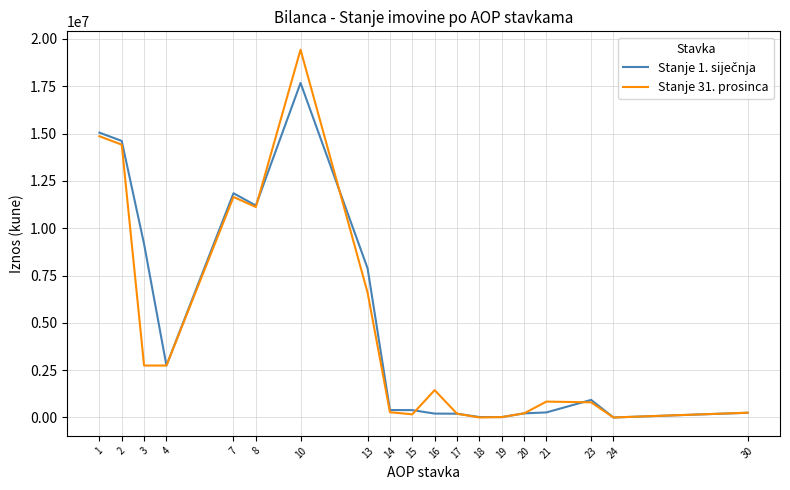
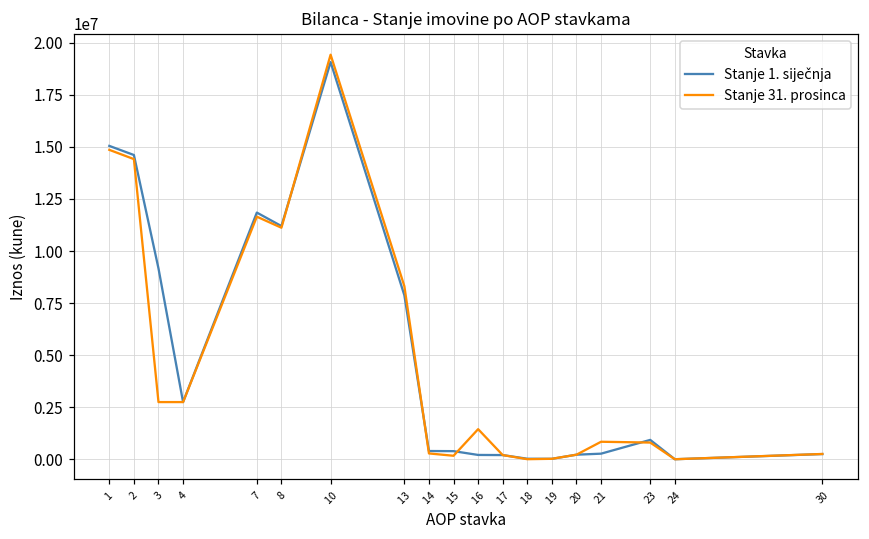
Stanje 1. siječnja, 10: 17700000 -> 19100000
Stanje 31. prosinca, 13: 6600000 -> 8300000
